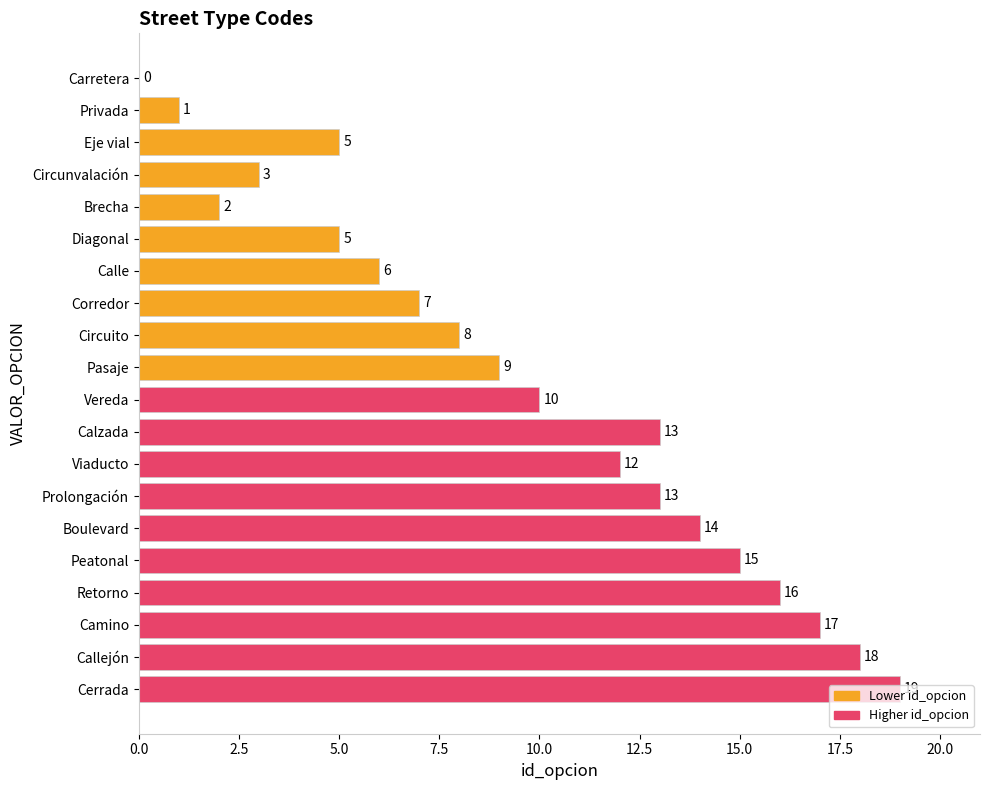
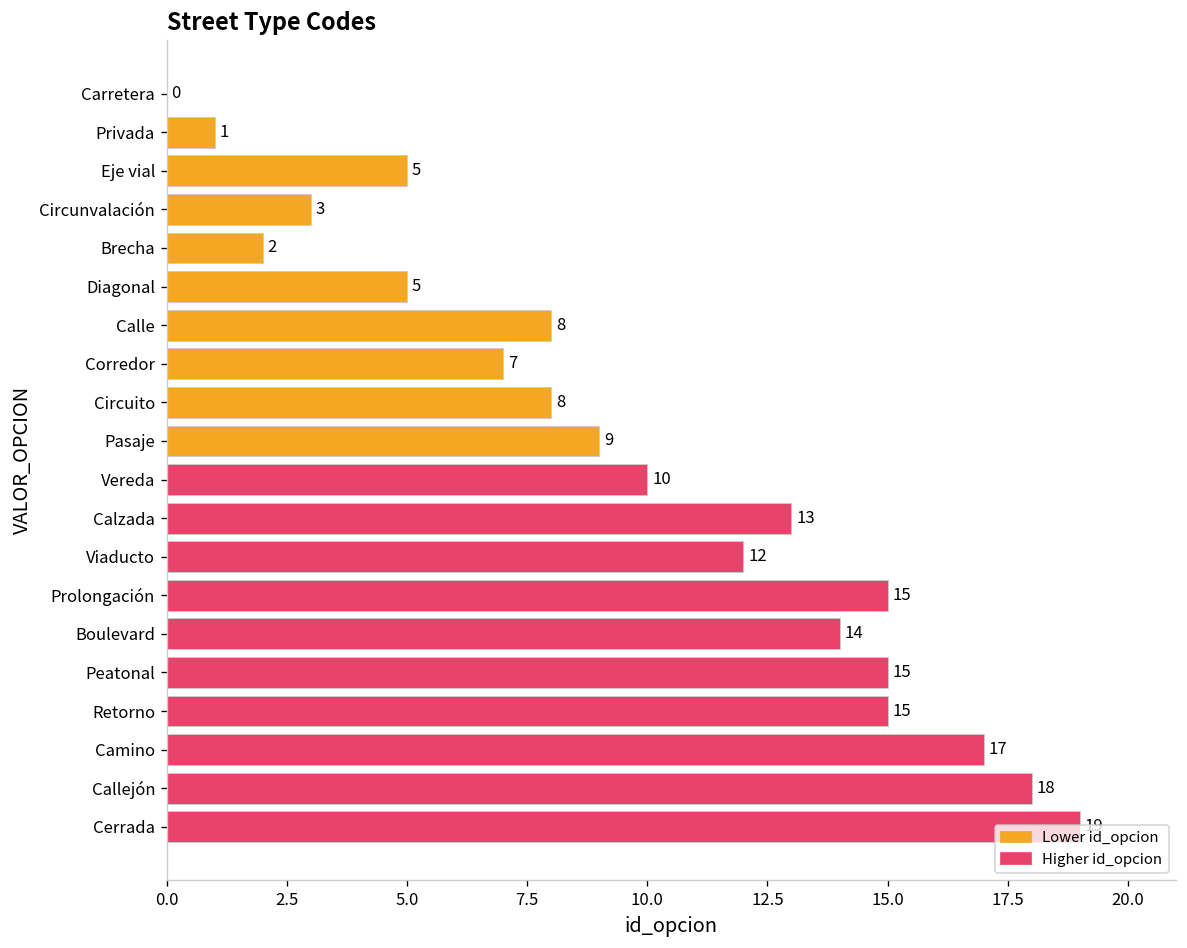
Calle: 6 -> 8
Prolongación: 13 -> 15
Retorno: 16 -> 15
